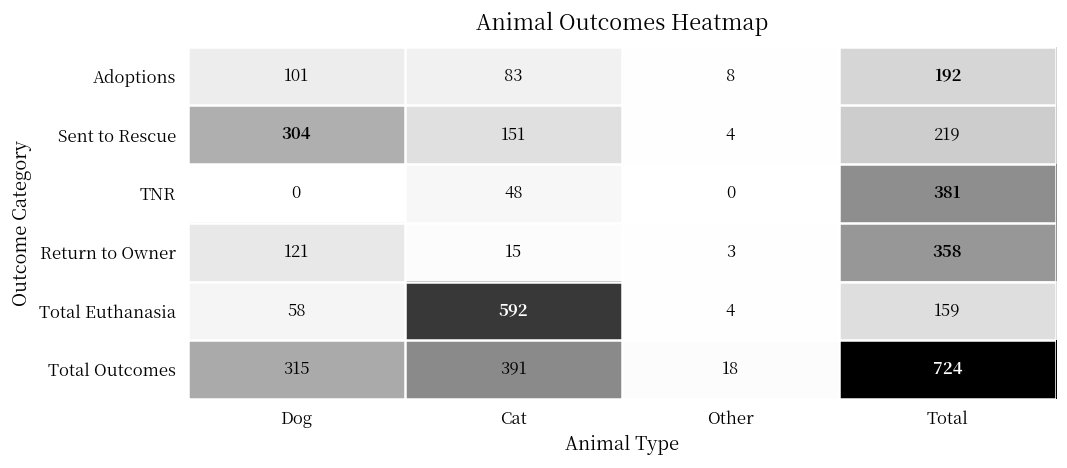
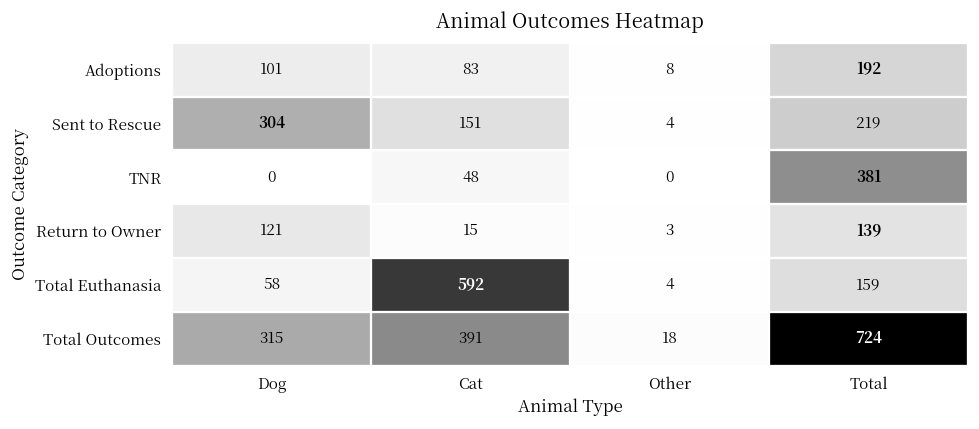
Return to Owner, Total: 358 -> 139
